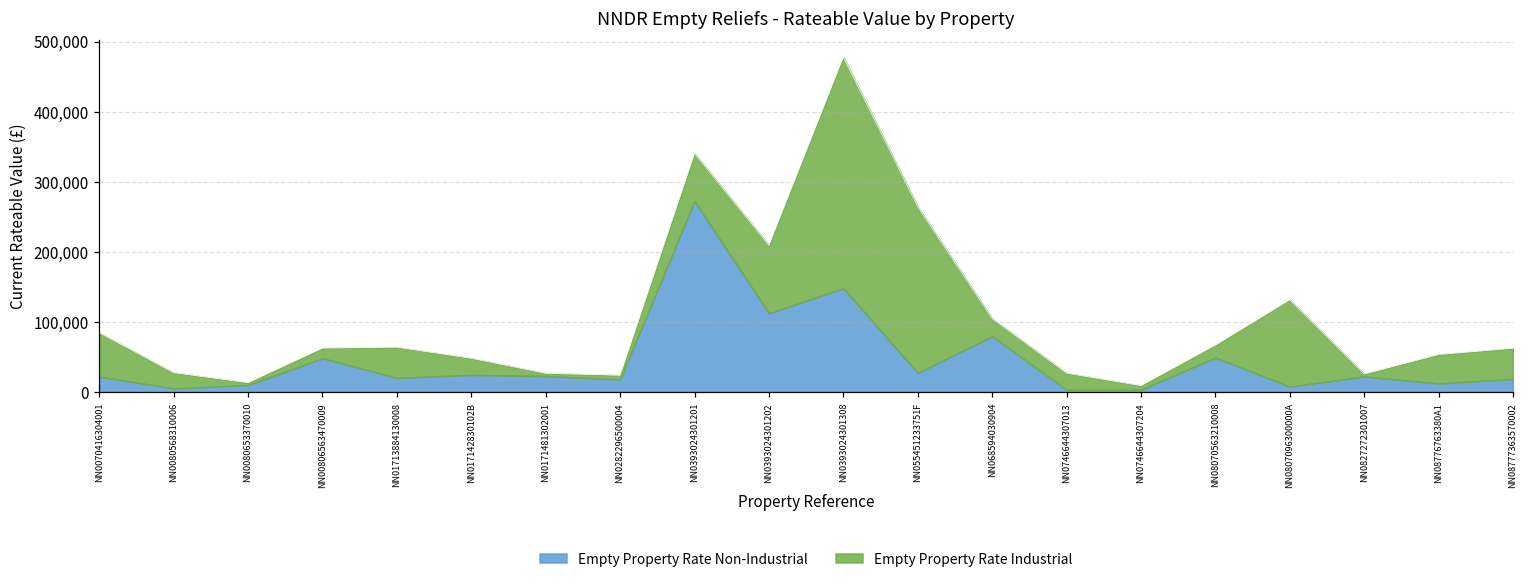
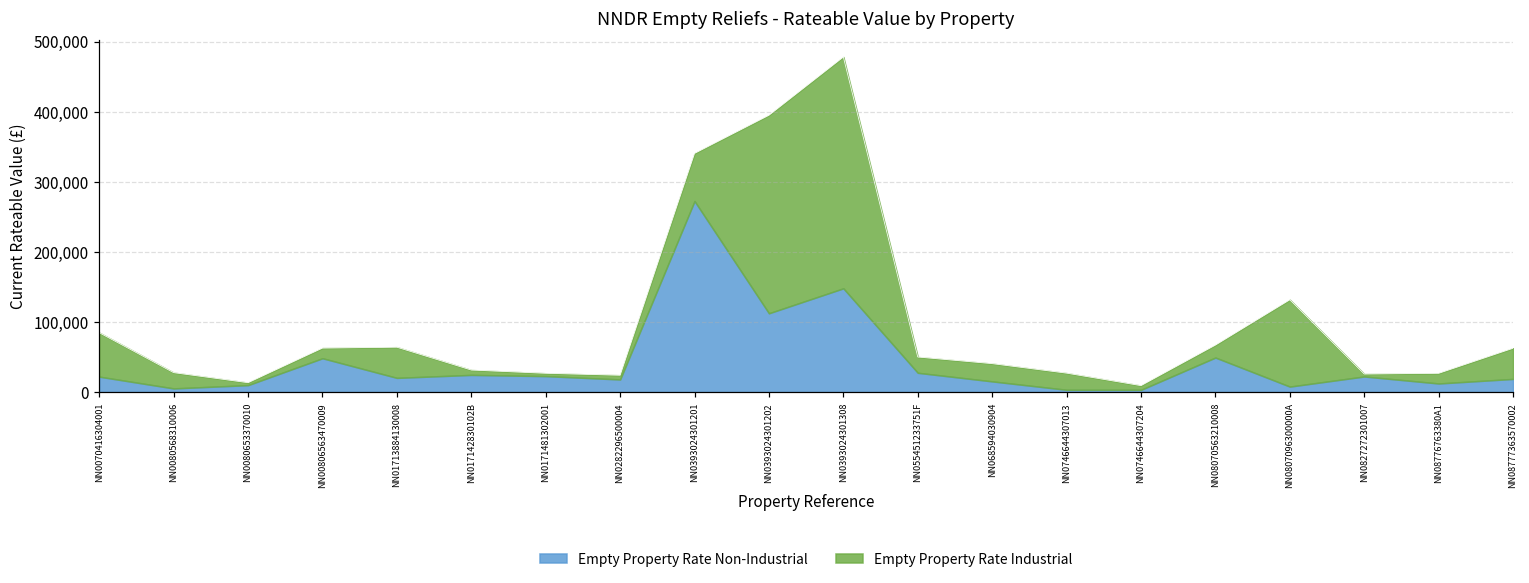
Empty Property Rate Industrial, NN017142830102B: 20,000 -> 10,000
Empty Property Rate Industrial, NN0393024301202: 100,000 -> 280,000
Empty Property Rate Industrial, NN055451233751F: 240,000 -> 20,000
Empty Property Rate Non-Industrial, NN068594030904: 80,000 -> 20,000
Empty Property Rate Industrial, NN08776763380A1: 40,000 -> 10,000
